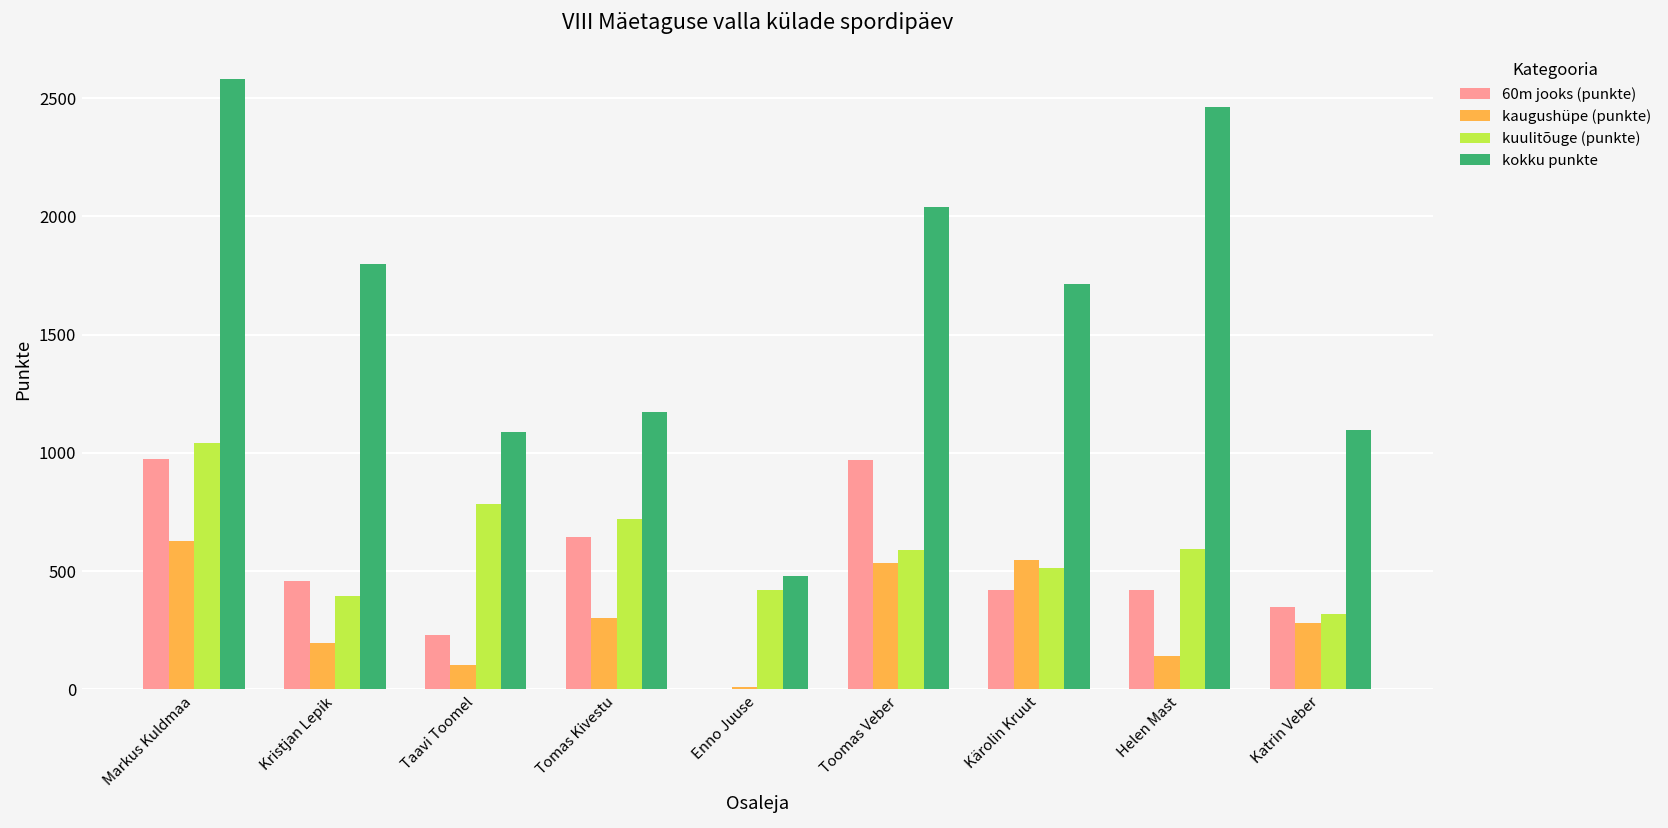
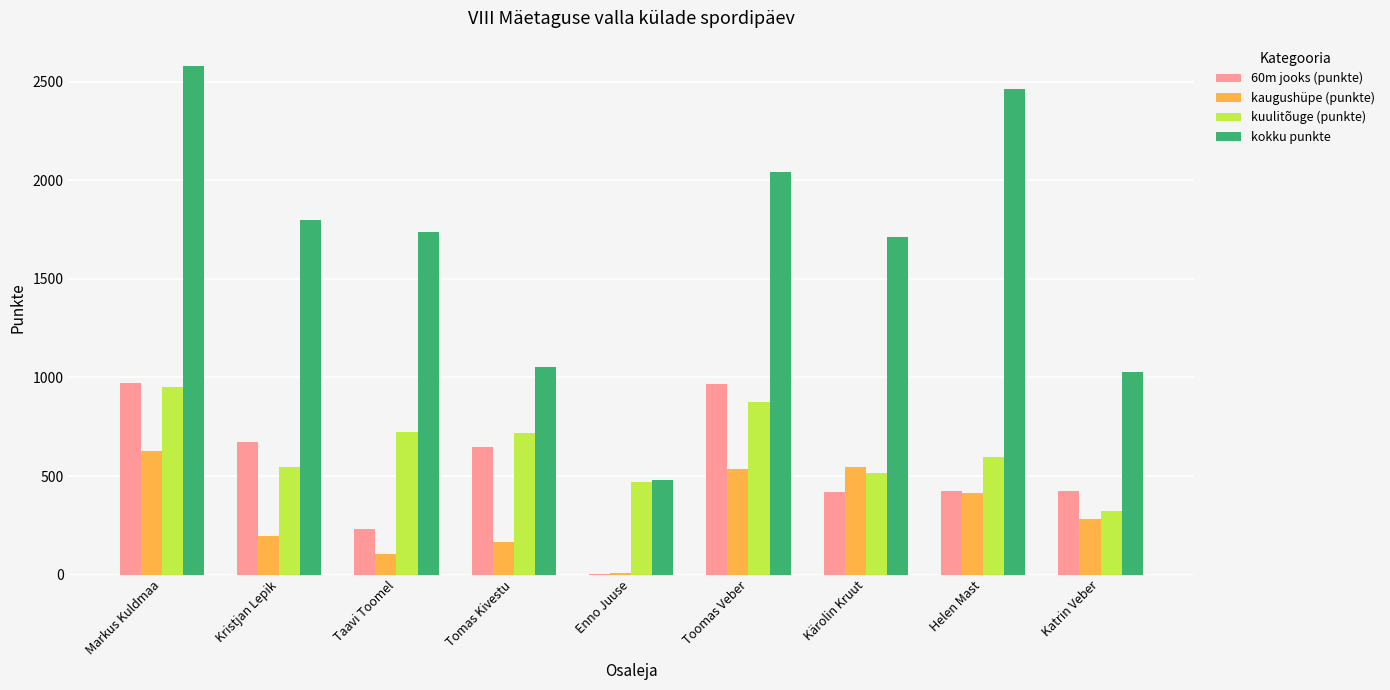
kuulitõuge (punkte), Markus Kuldmaa: 1040 -> 950
60m jooks (punkte), Kristjan Lepik: 460 -> 680
kuulitõuge (punkte), Kristjan Lepik: 400 -> 550
kuulitõuge (punkte), Taavi Toomel: 790 -> 720
kokku punkte, Taavi Toomel: 1090 -> 1740
kaugushüpe (punkte), Tomas Kivestu: 300 -> 160
kokku punkte, Tomas Kivestu: 1170 -> 1050
kuulitõuge (punkte), Enno Juuse: 420 -> 470
kuulitõuge (punkte), Toomas Veber: 590 -> 880
kaugushüpe (punkte), Helen Mast: 140 -> 410
60m jooks (punkte), Katrin Veber: 350 -> 430
kokku punkte, Katrin Veber: 1100 -> 1030
